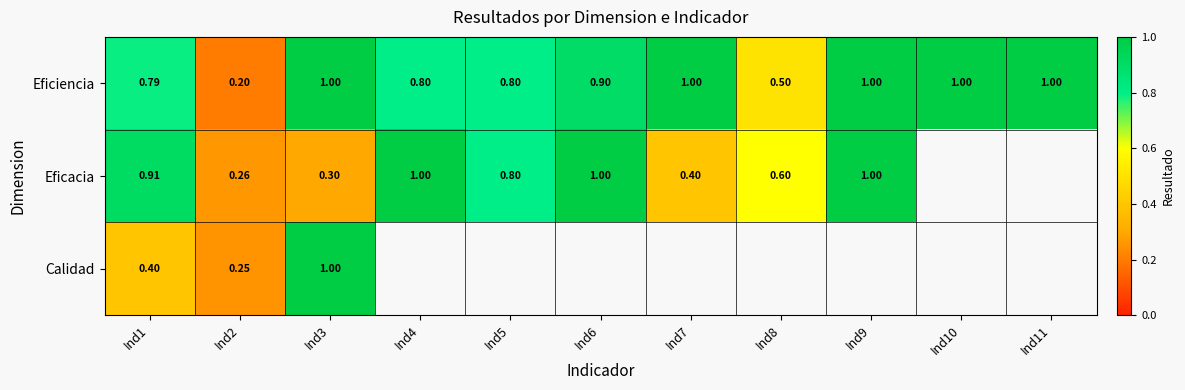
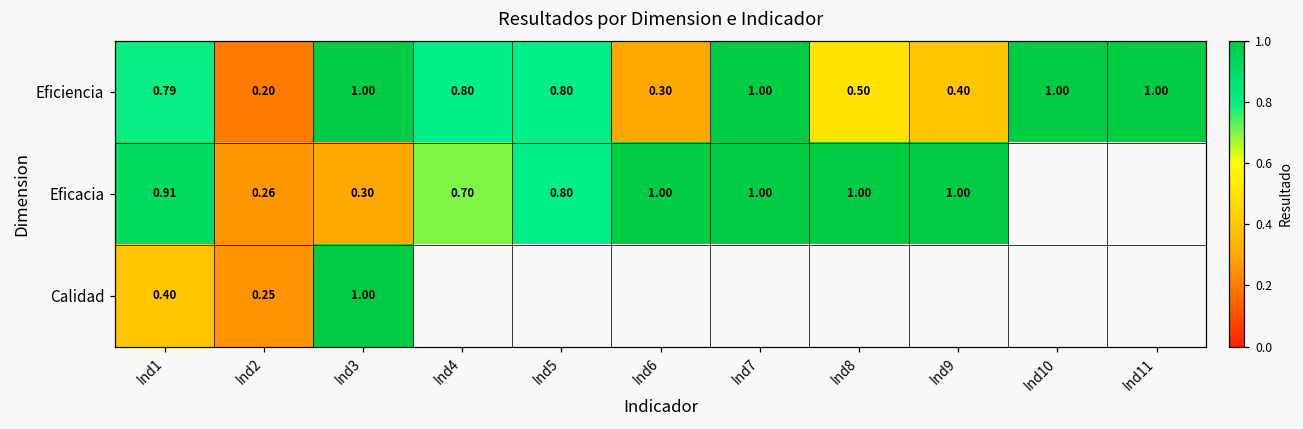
Eficiencia, Ind6: 0.90 -> 0.30
Eficiencia, Ind9: 1.00 -> 0.40
Eficacia, Ind4: 1.00 -> 0.70
Eficacia, Ind7: 0.40 -> 1.00
Eficacia, Ind8: 0.60 -> 1.00
